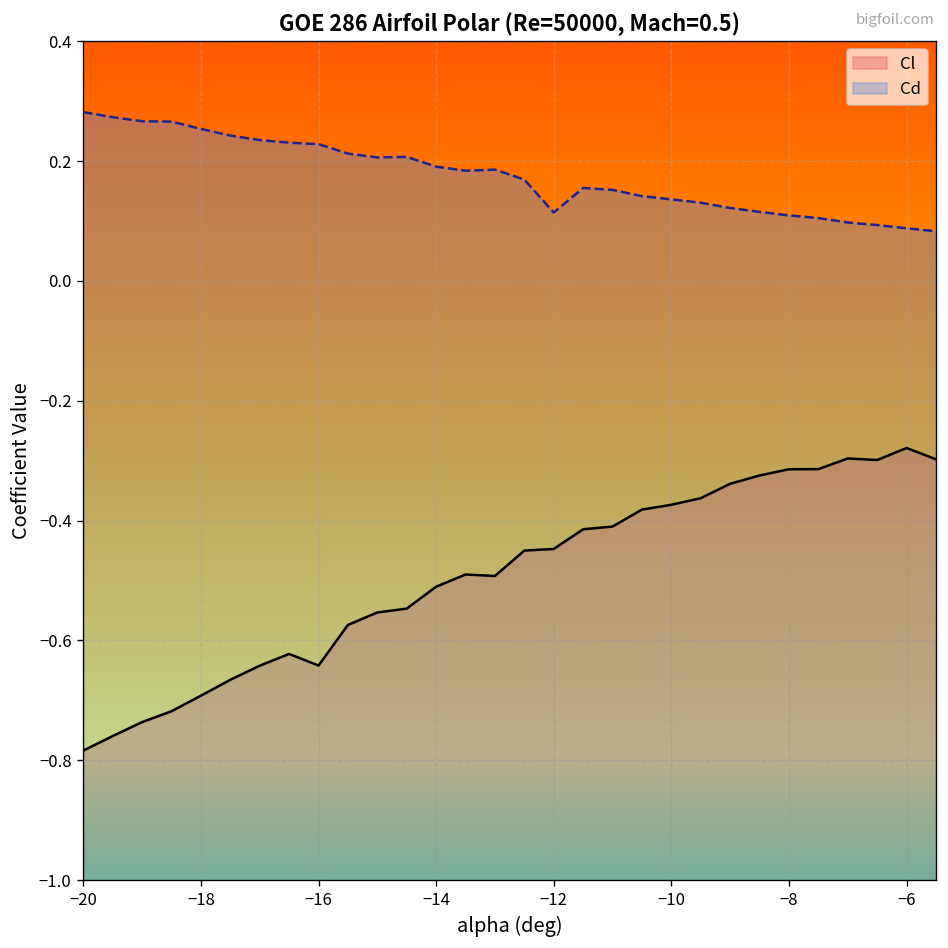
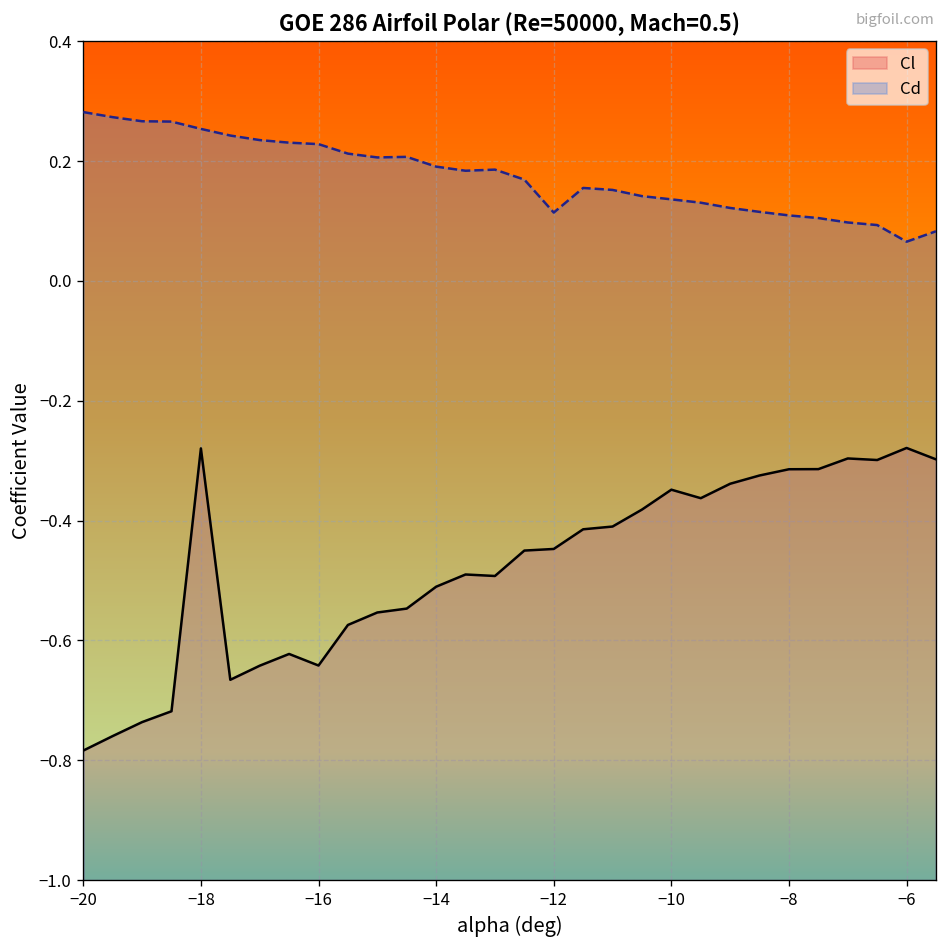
Cl, −18: -0.69 -> -0.28
Cl, −10: -0.37 -> -0.35
Cd, −6: 0.09 -> 0.07
